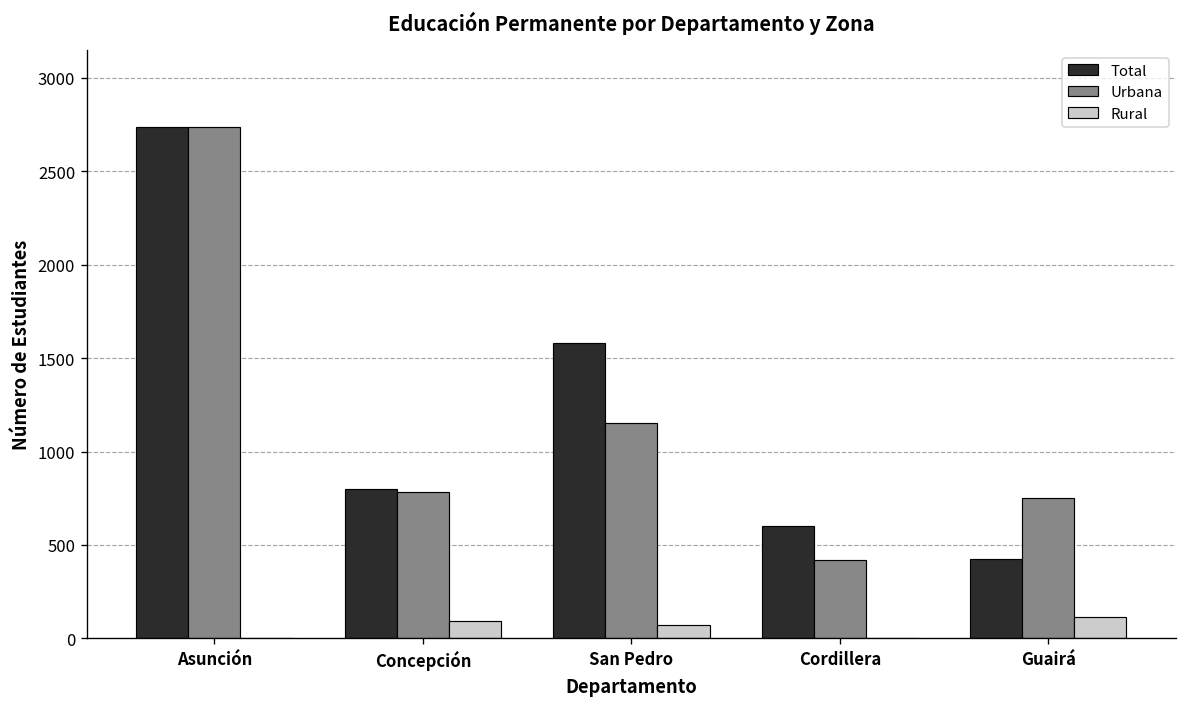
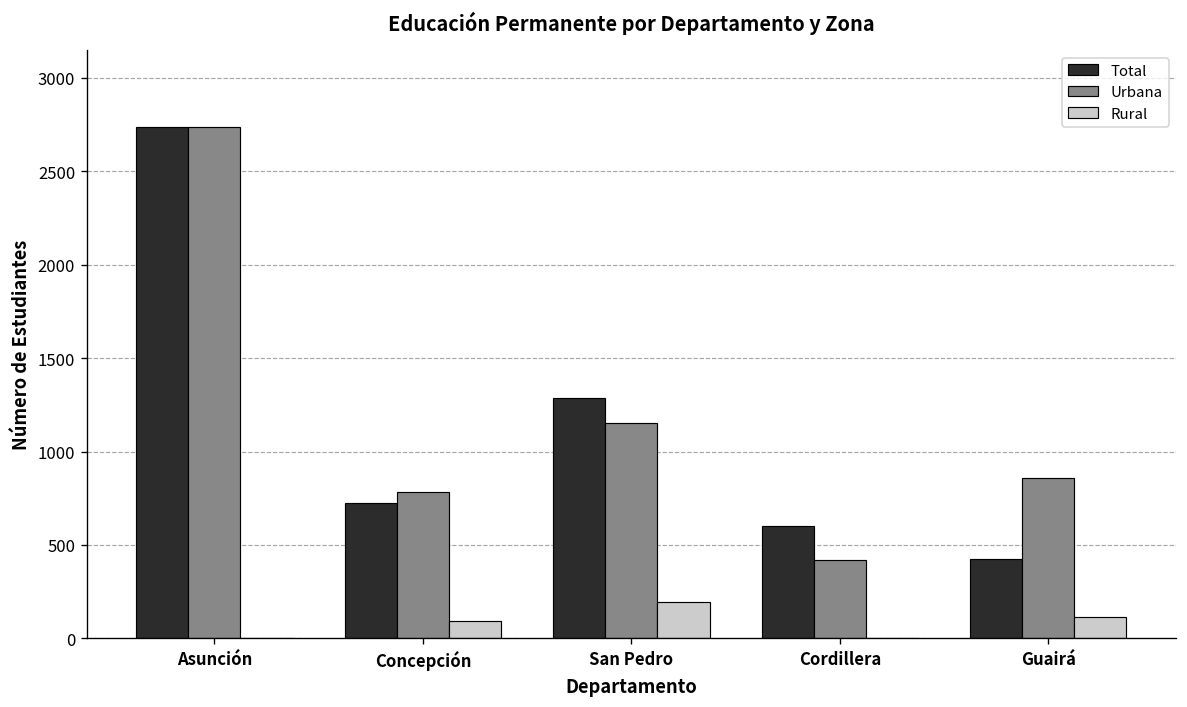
Total, Concepción: 800 -> 720
Total, San Pedro: 1580 -> 1290
Rural, San Pedro: 70 -> 190
Urbana, Guairá: 750 -> 860
